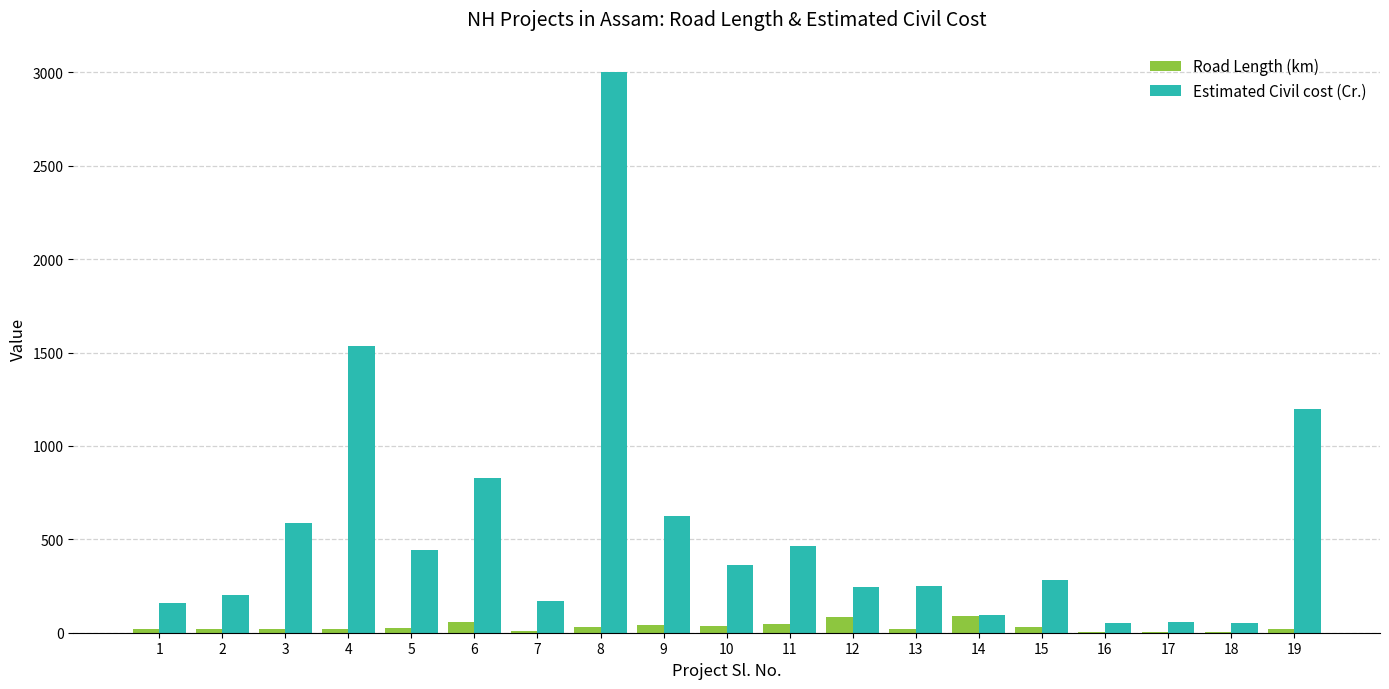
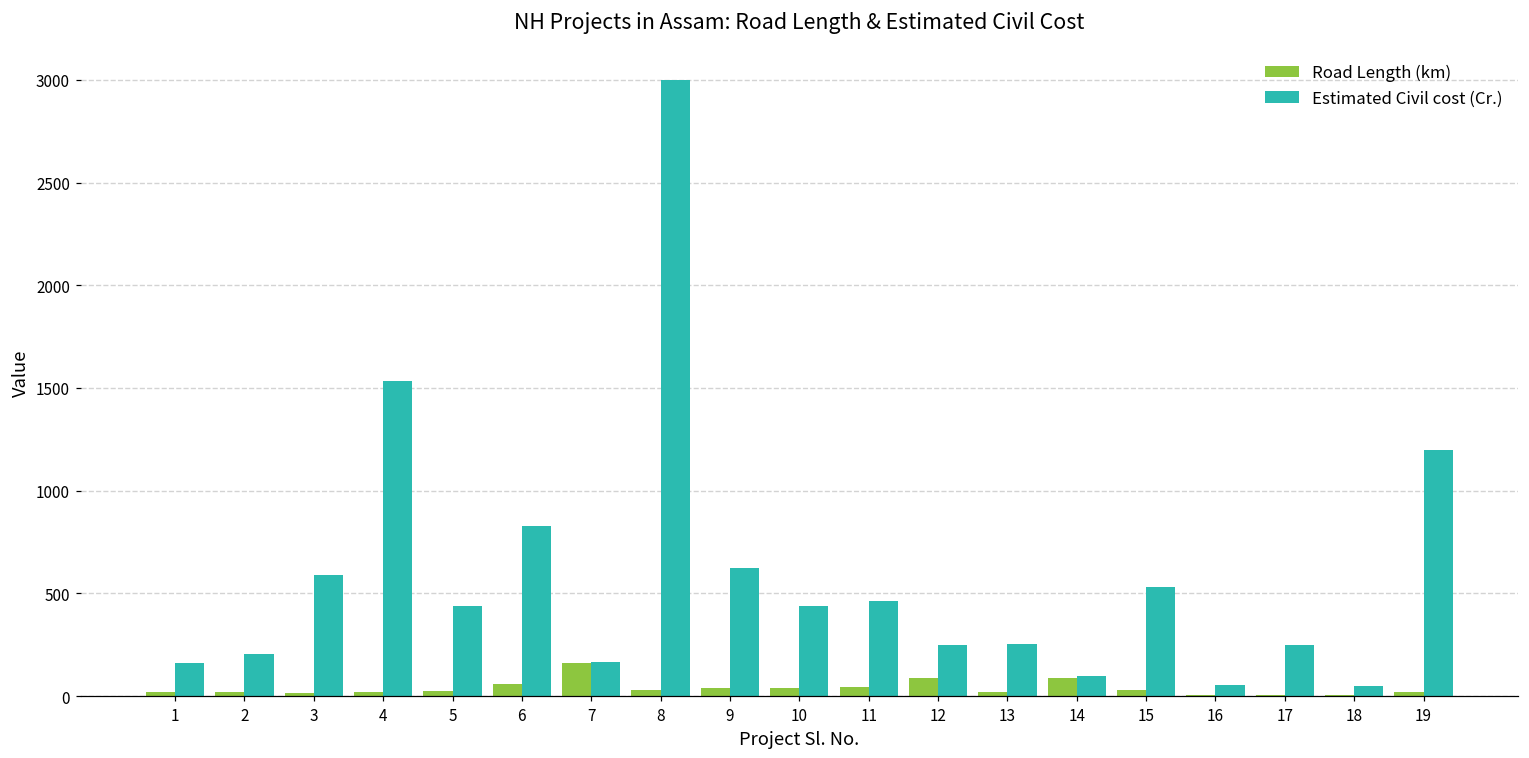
Road Length (km), 7: 10 -> 160
Estimated Civil cost (Cr.), 10: 370 -> 440
Estimated Civil cost (Cr.), 15: 280 -> 530
Estimated Civil cost (Cr.), 17: 60 -> 250
